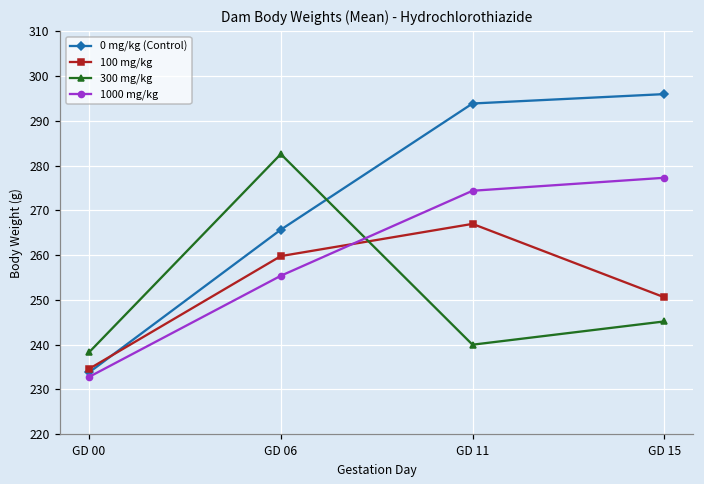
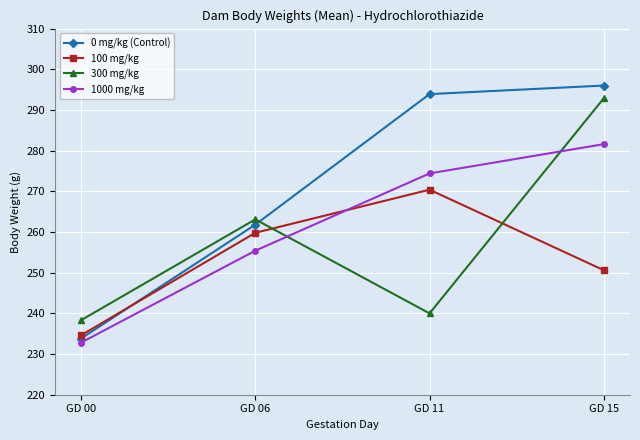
0 mg/kg (Control), GD 06: 266 -> 262
300 mg/kg, GD 06: 283 -> 263
100 mg/kg, GD 11: 267 -> 270
300 mg/kg, GD 15: 245 -> 293
1000 mg/kg, GD 15: 277 -> 282
